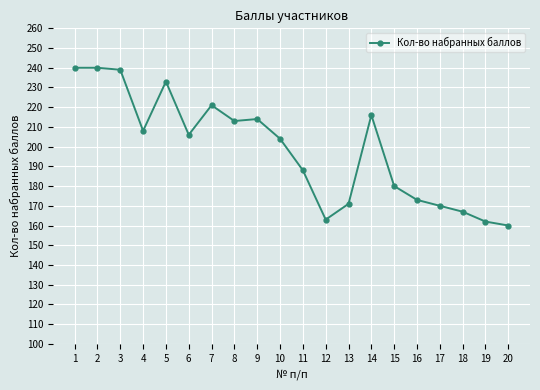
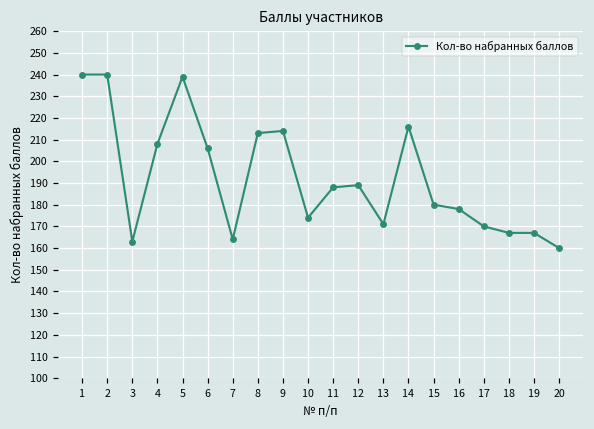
3: 239 -> 163
5: 233 -> 239
7: 221 -> 164
10: 204 -> 174
12: 163 -> 189
16: 173 -> 178
19: 162 -> 167
